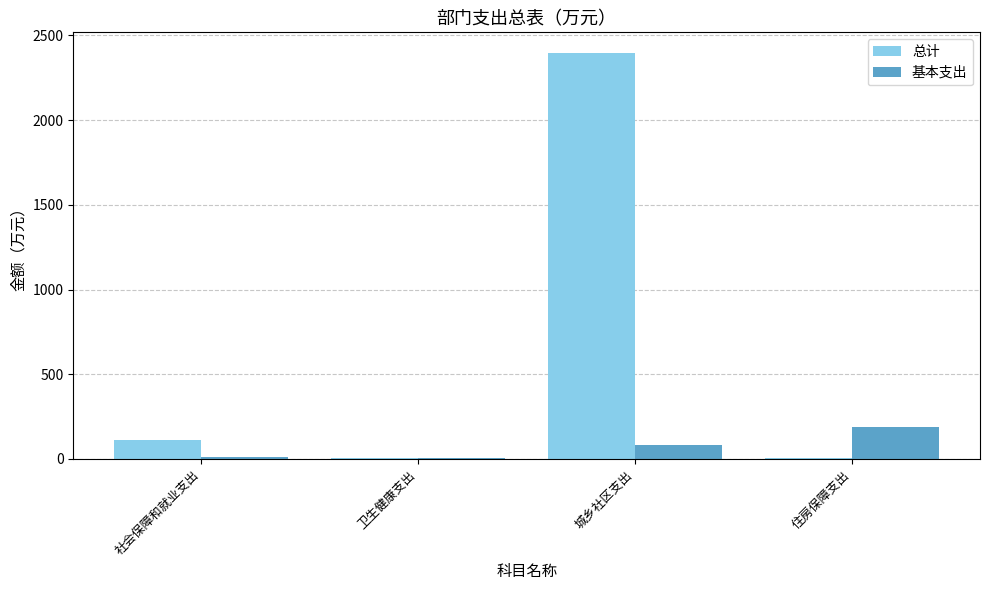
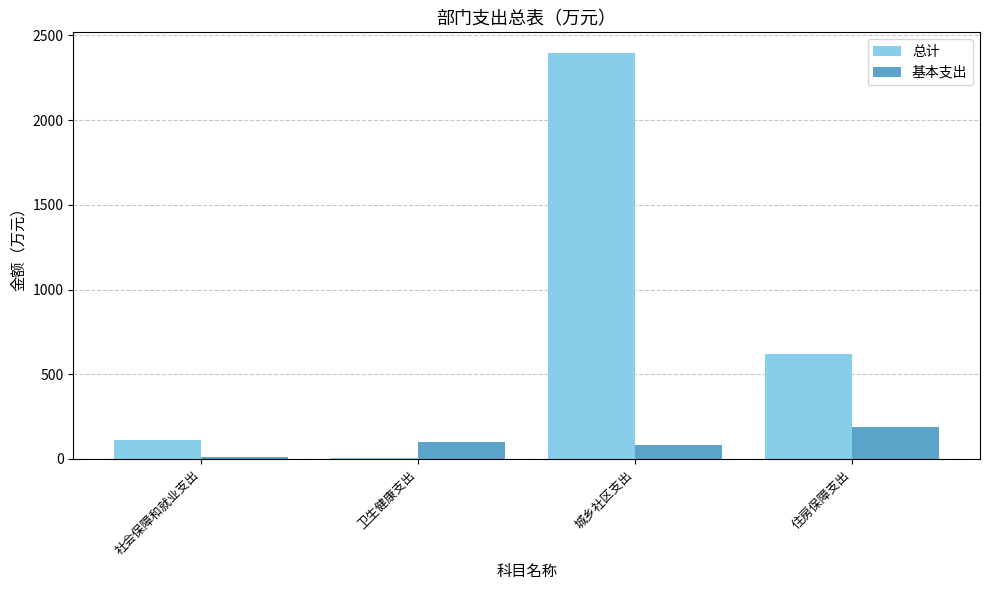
基本支出, 卫生健康支出: 10 -> 100
总计, 住房保障支出: 10 -> 620
